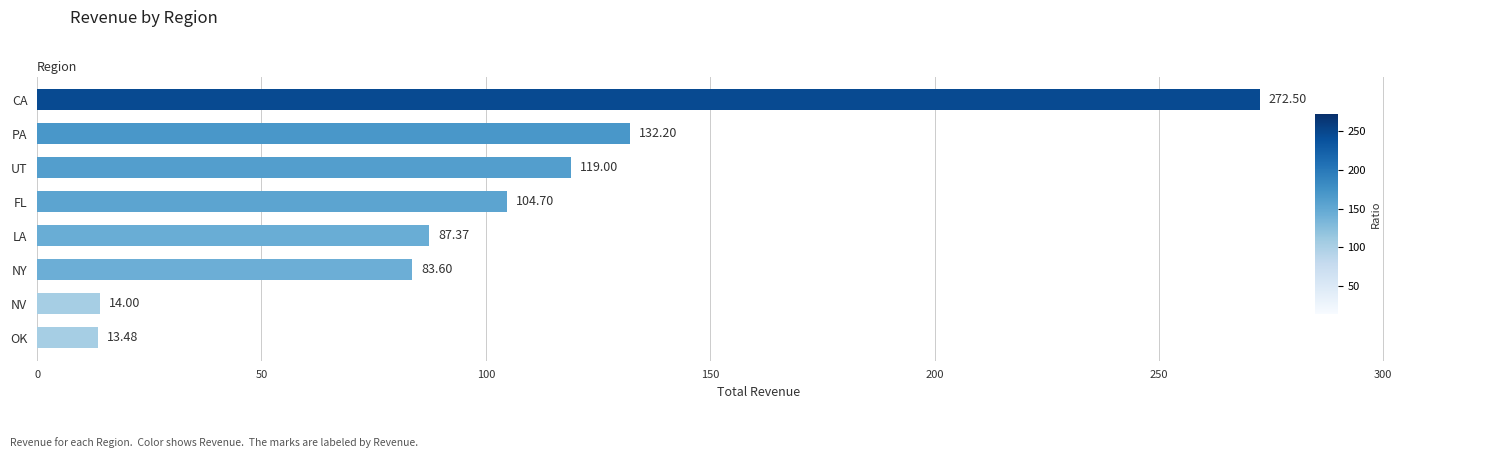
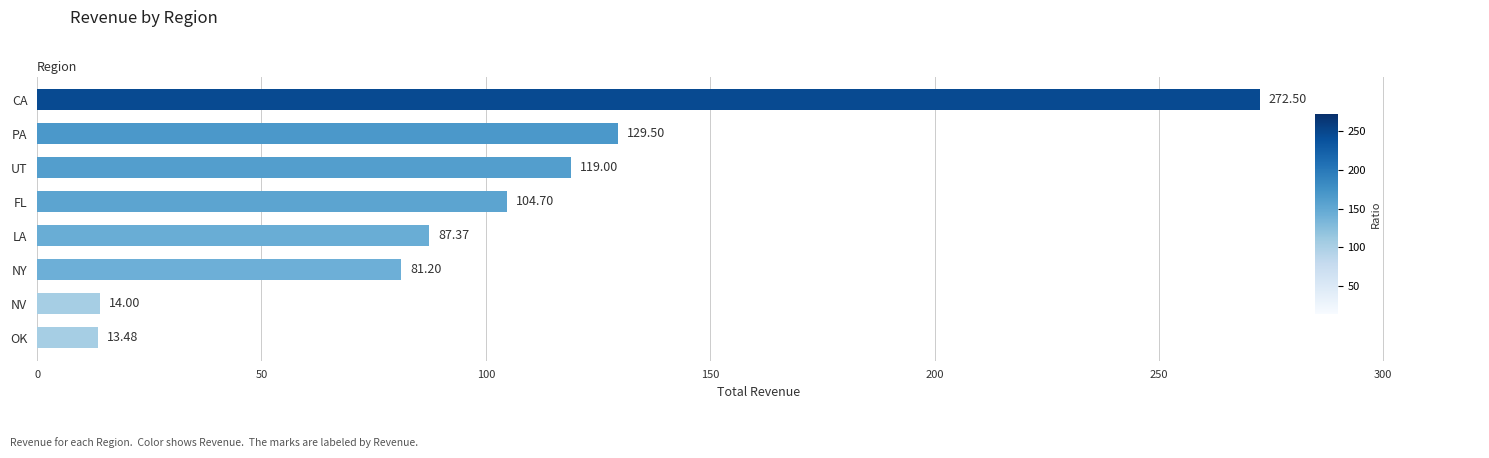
PA: 132.20 -> 129.50
NY: 83.60 -> 81.20
